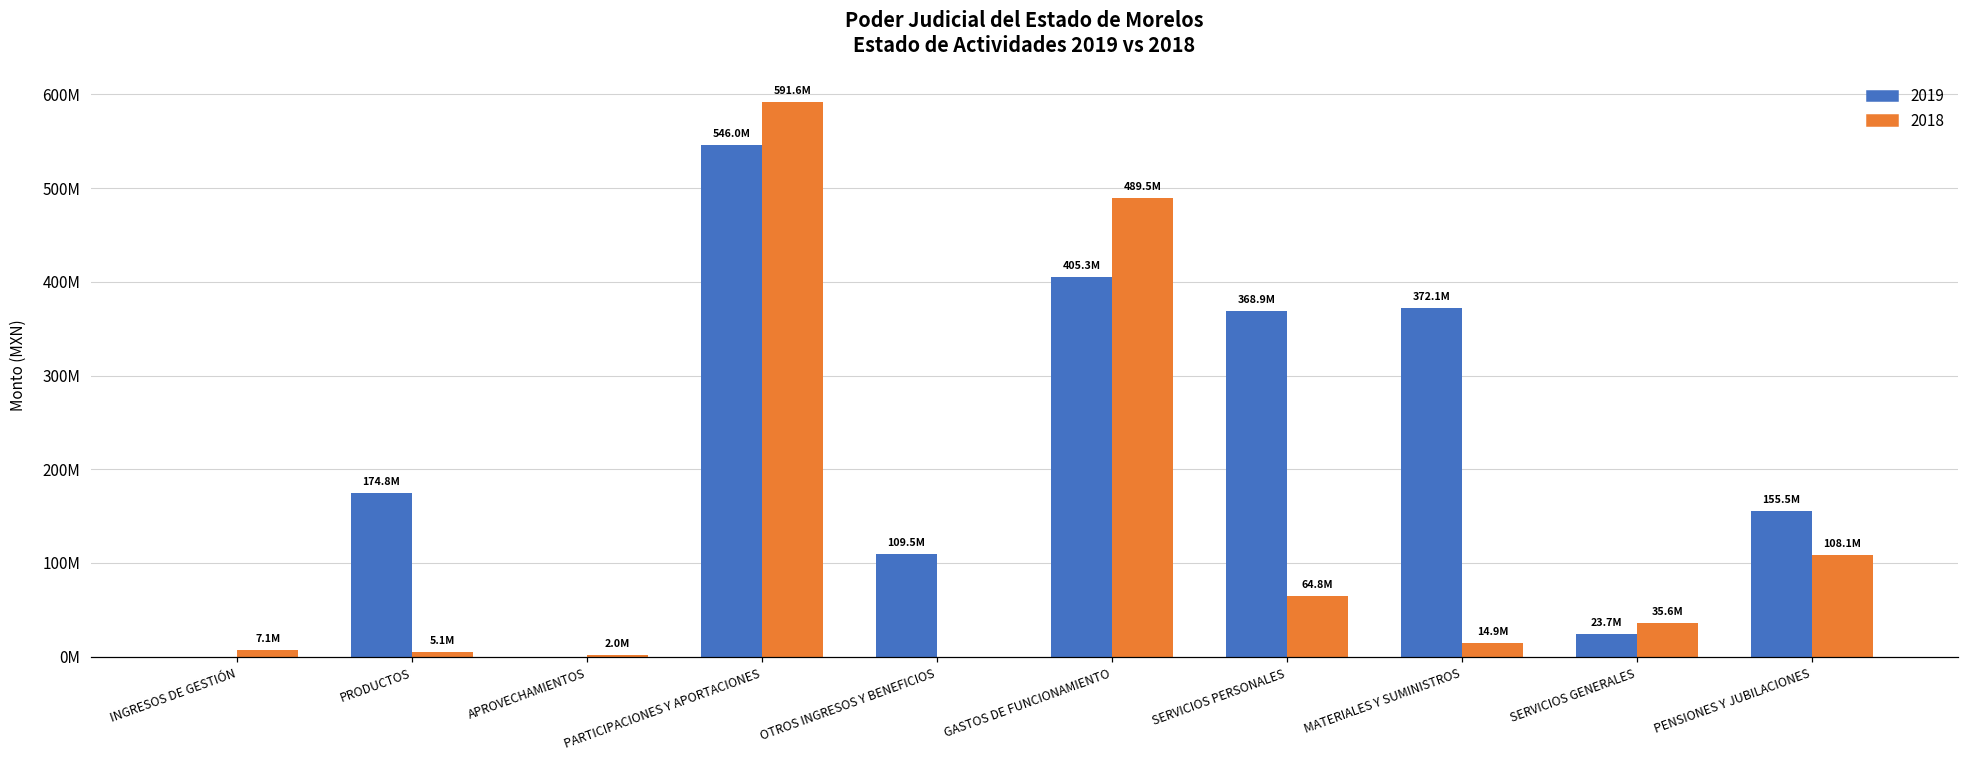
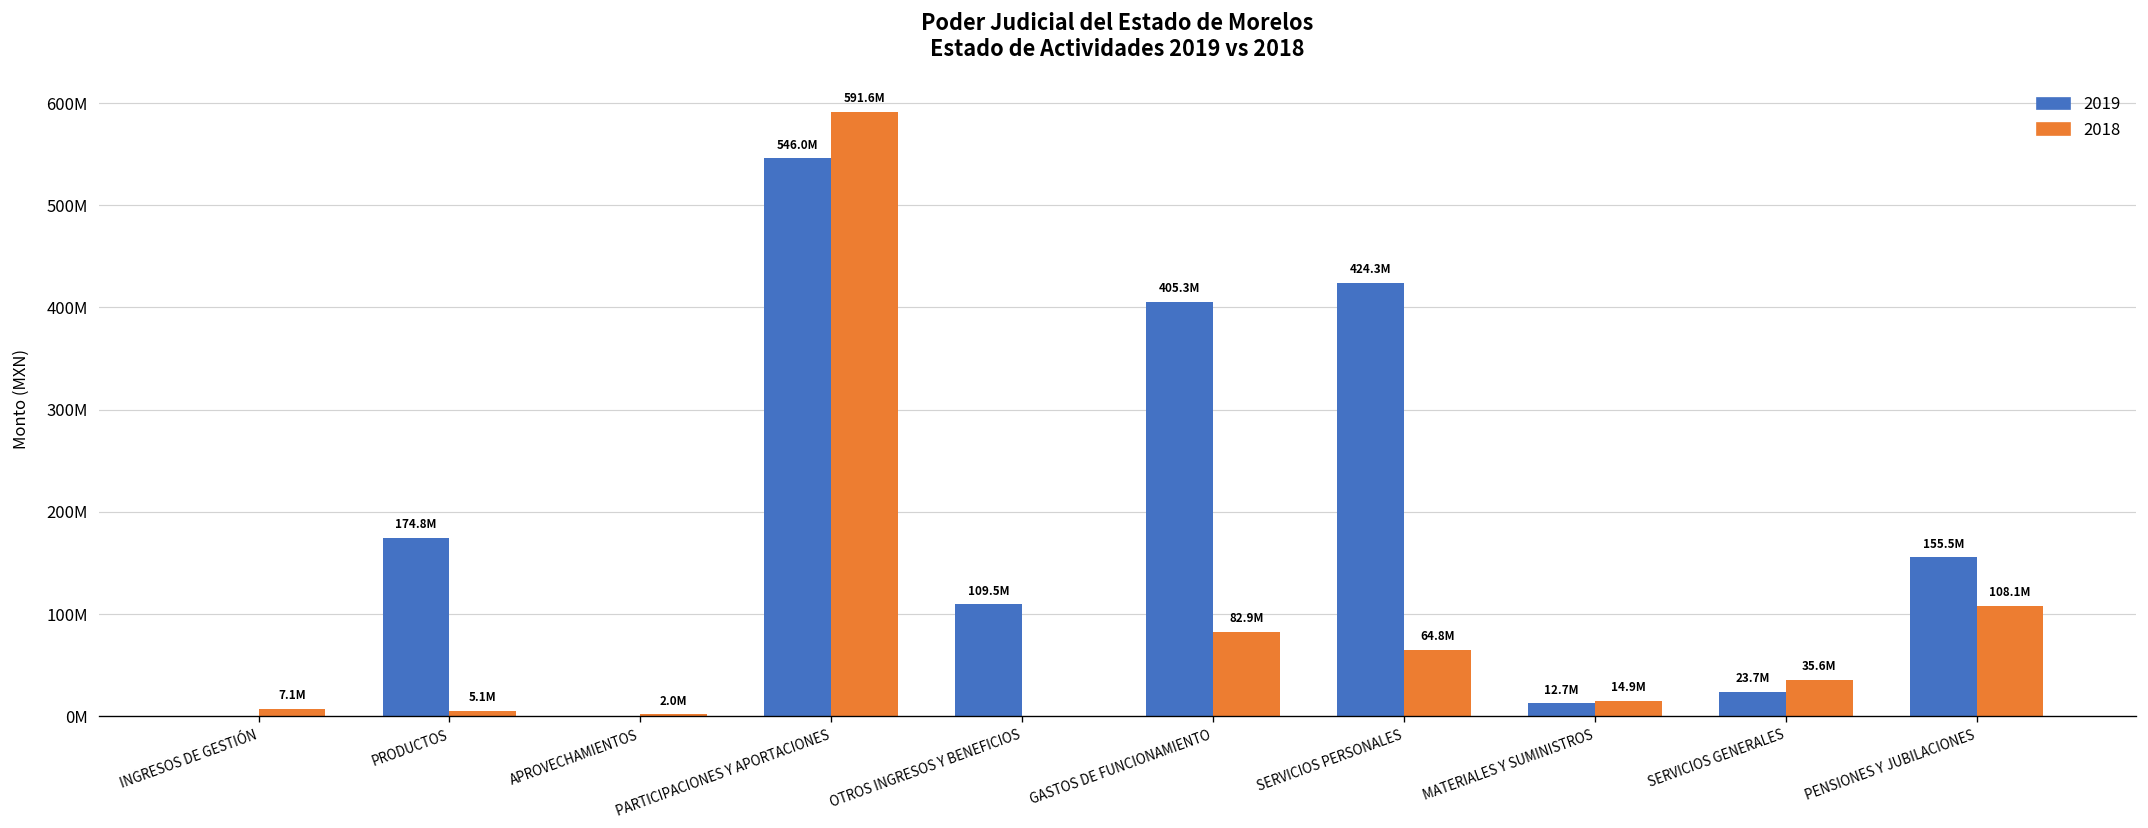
2018, GASTOS DE FUNCIONAMIENTO: 489.5M -> 82.9M
2019, SERVICIOS PERSONALES: 368.9M -> 424.3M
2019, MATERIALES Y SUMINISTROS: 372.1M -> 12.7M
